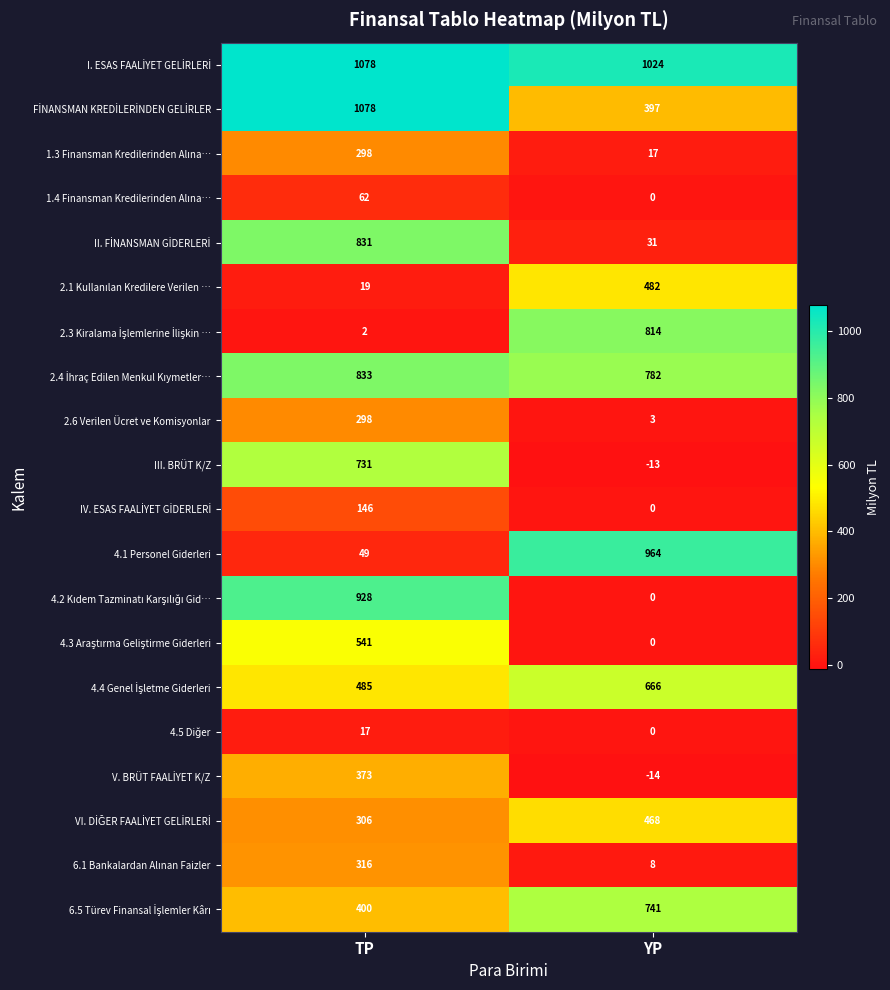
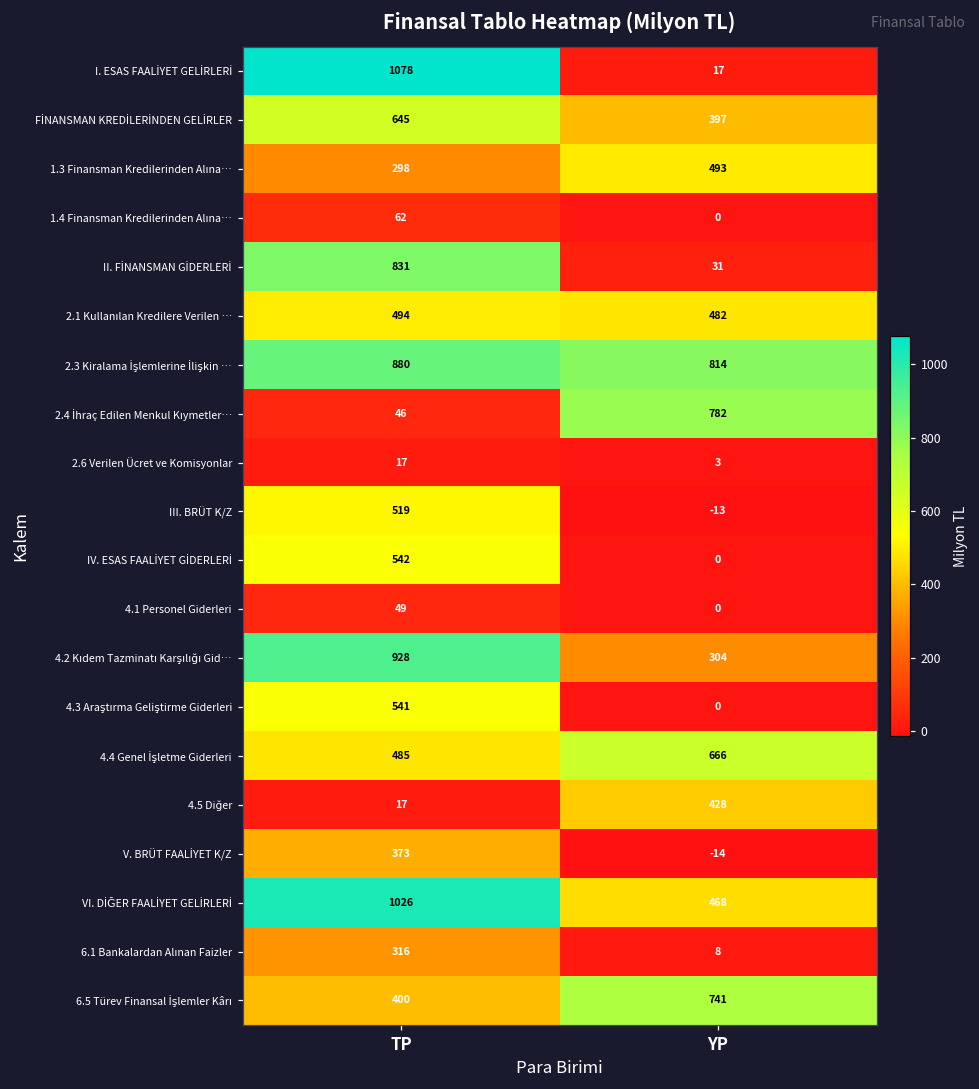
I. ESAS FAALİYET GELİRLERİ, YP: 1024 -> 17
FİNANSMAN KREDİLERİNDEN GELİRLER, TP: 1078 -> 645
1.3 Finansman Kredilerinden Alına…, YP: 17 -> 493
2.1 Kullanılan Kredilere Verilen …, TP: 19 -> 494
2.3 Kiralama İşlemlerine İlişkin …, TP: 2 -> 880
2.4 İhraç Edilen Menkul Kıymetler…, TP: 833 -> 46
2.6 Verilen Ücret ve Komisyonlar, TP: 298 -> 17
III. BRÜT K/Z, TP: 731 -> 519
IV. ESAS FAALİYET GİDERLERİ, TP: 146 -> 542
4.1 Personel Giderleri, YP: 964 -> 0
4.2 Kıdem Tazminatı Karşılığı Gid…, YP: 0 -> 304
4.5 Diğer, YP: 0 -> 428
VI. DİĞER FAALİYET GELİRLERİ, TP: 306 -> 1026
